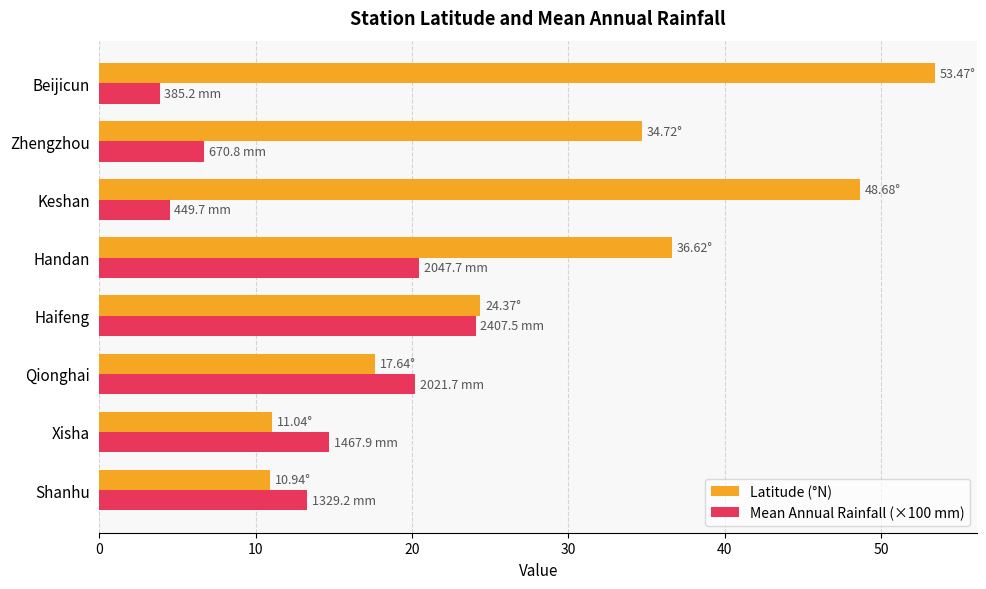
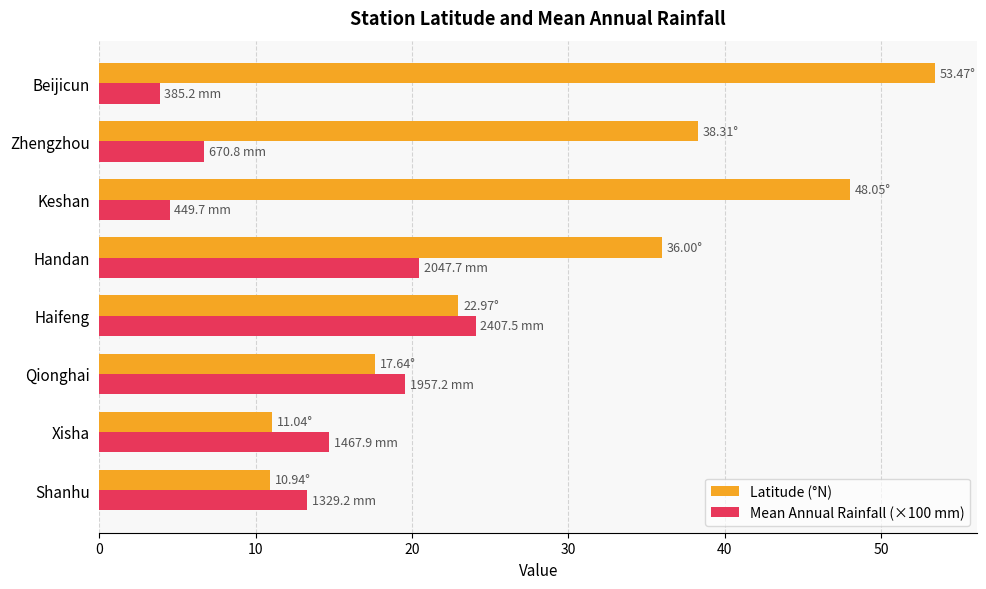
Latitude (°N), Zhengzhou: 34.72° -> 38.31°
Latitude (°N), Keshan: 48.68° -> 48.05°
Latitude (°N), Handan: 36.62° -> 36.00°
Latitude (°N), Haifeng: 24.37° -> 22.97°
Mean Annual Rainfall (×100 mm), Qionghai: 2021.7 -> 1957.2
